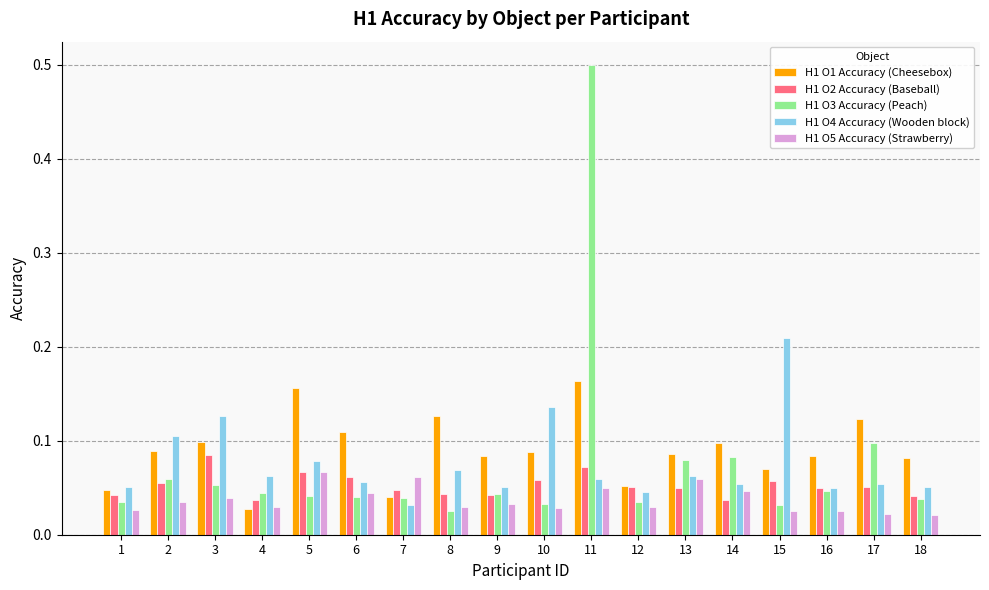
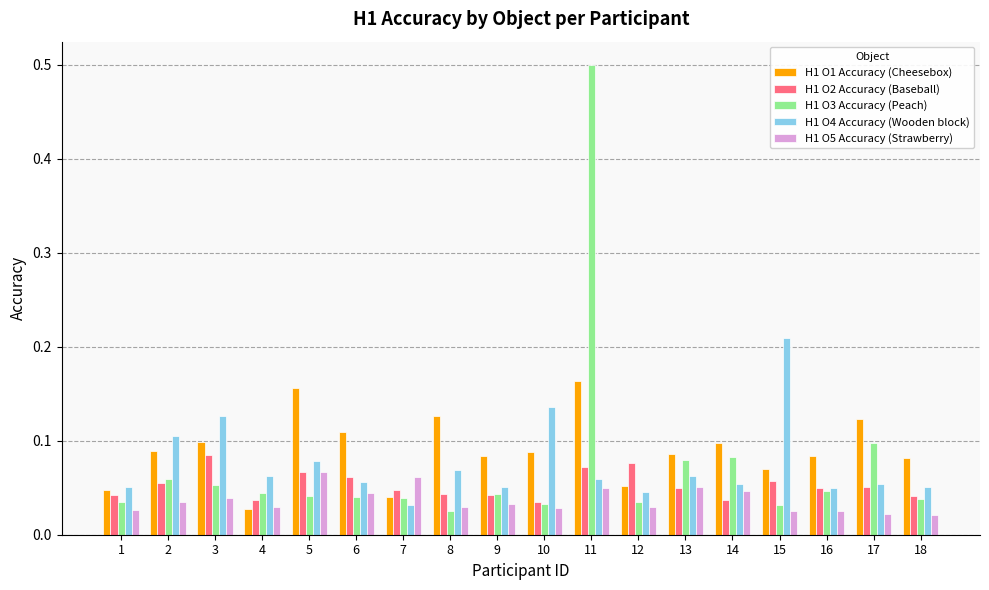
H1 O2 Accuracy (Baseball), 10: 0.06 -> 0.03
H1 O2 Accuracy (Baseball), 12: 0.05 -> 0.08
H1 O5 Accuracy (Strawberry), 13: 0.06 -> 0.05
